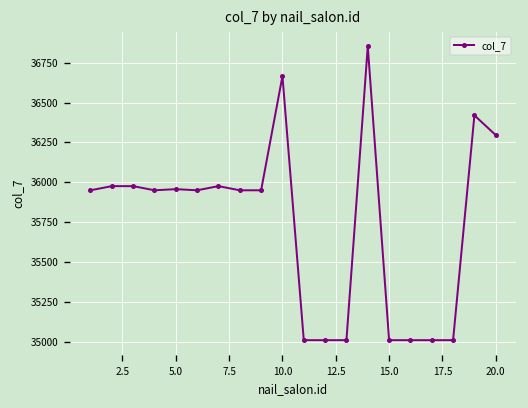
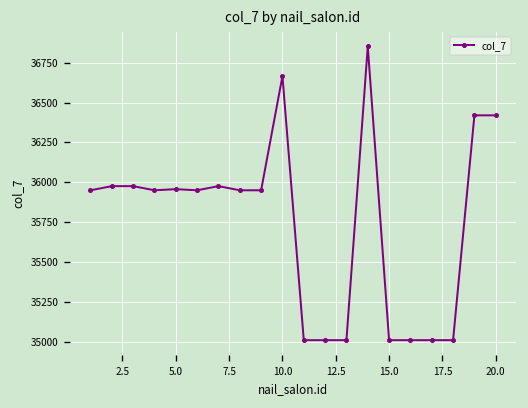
20.0: 36300 -> 36420
